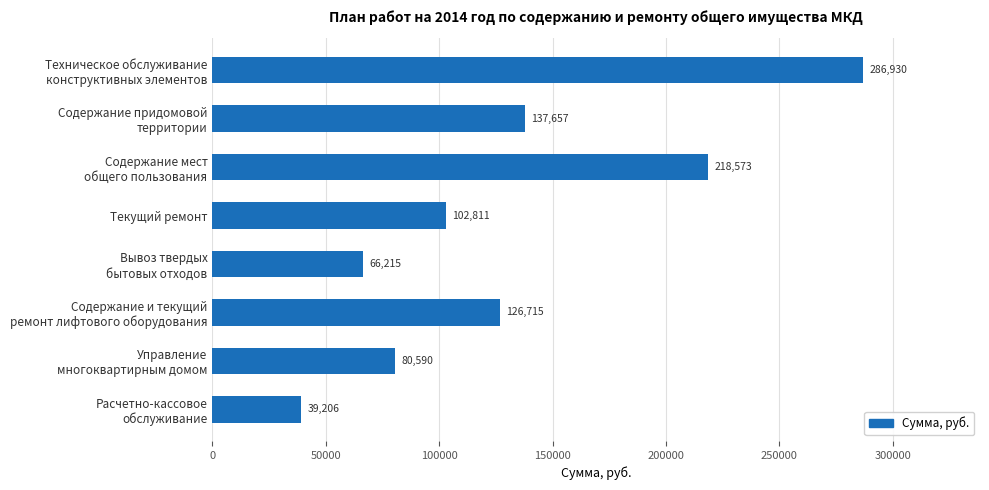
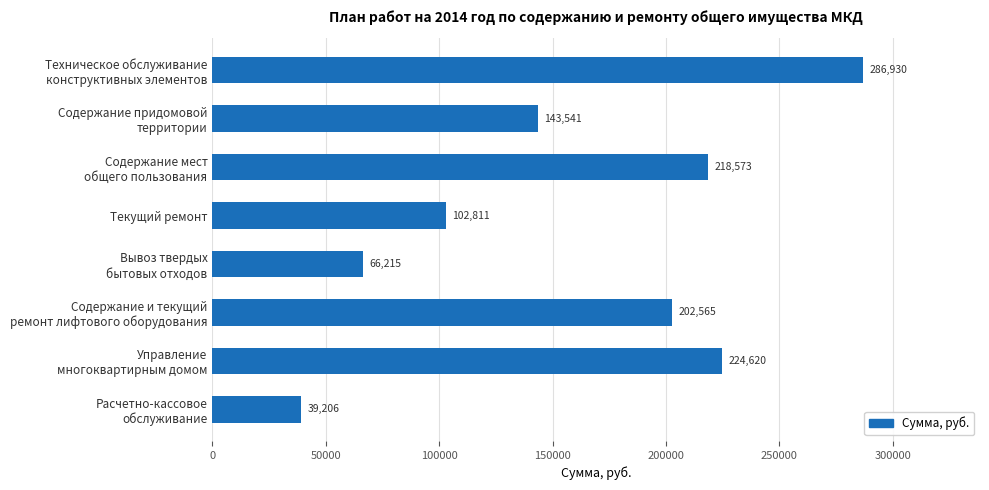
Содержание придомовой территории: 137,657 -> 143,541
Содержание и текущий ремонт лифтового оборудования: 126,715 -> 202,565
Управление многоквартирным домом: 80,590 -> 224,620
